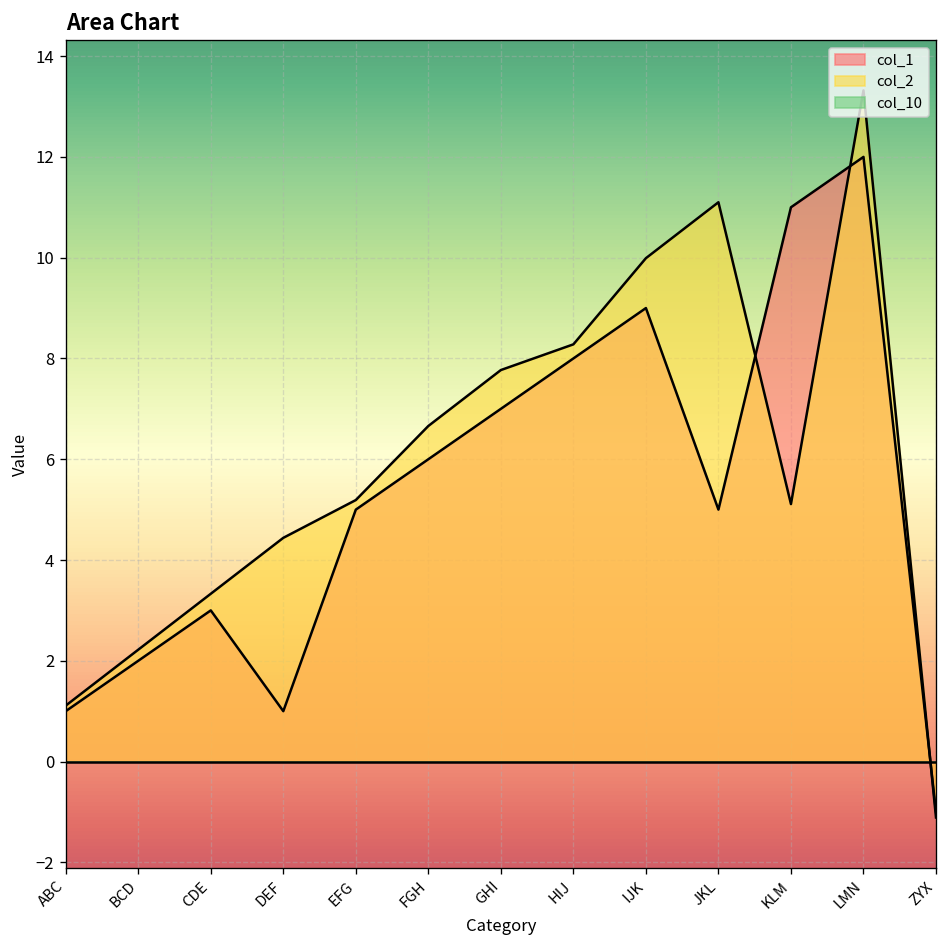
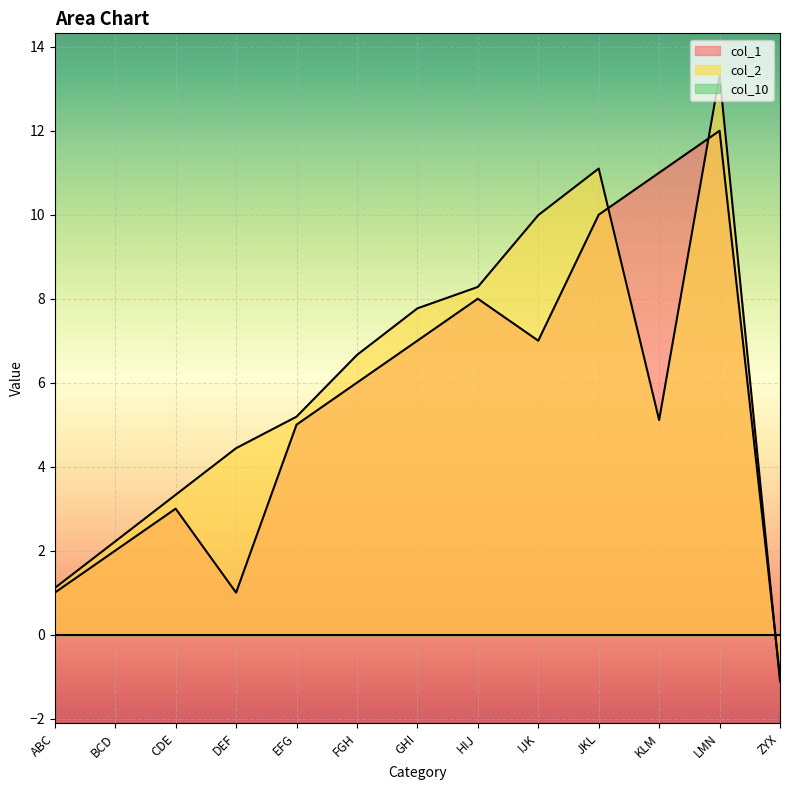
col_1, IJK: 9 -> 7
col_1, JKL: 5 -> 10
